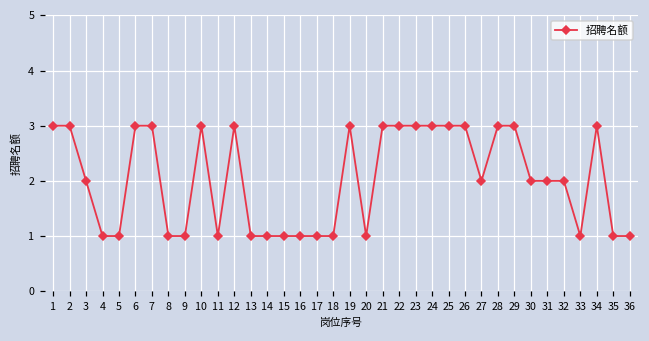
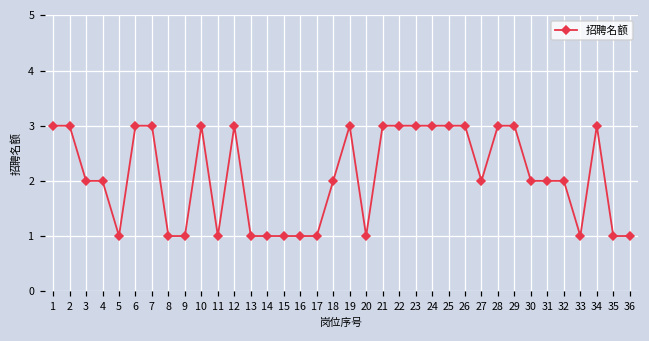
4: 1 -> 2
18: 1 -> 2
